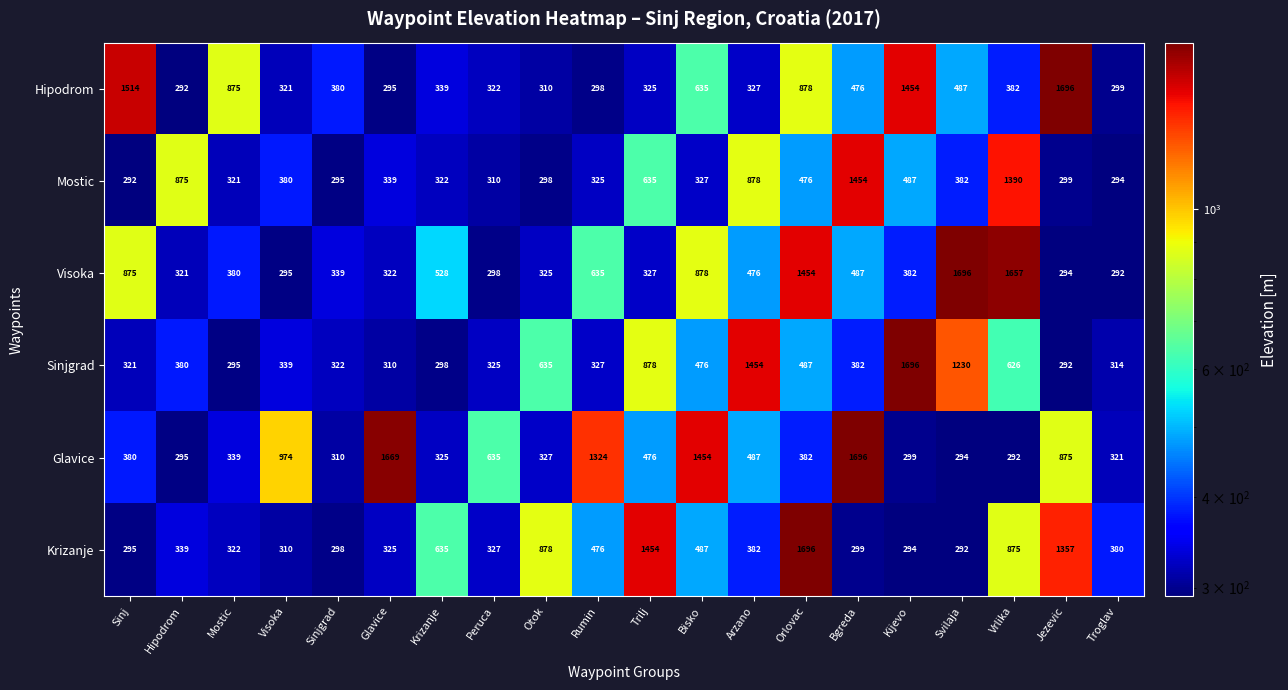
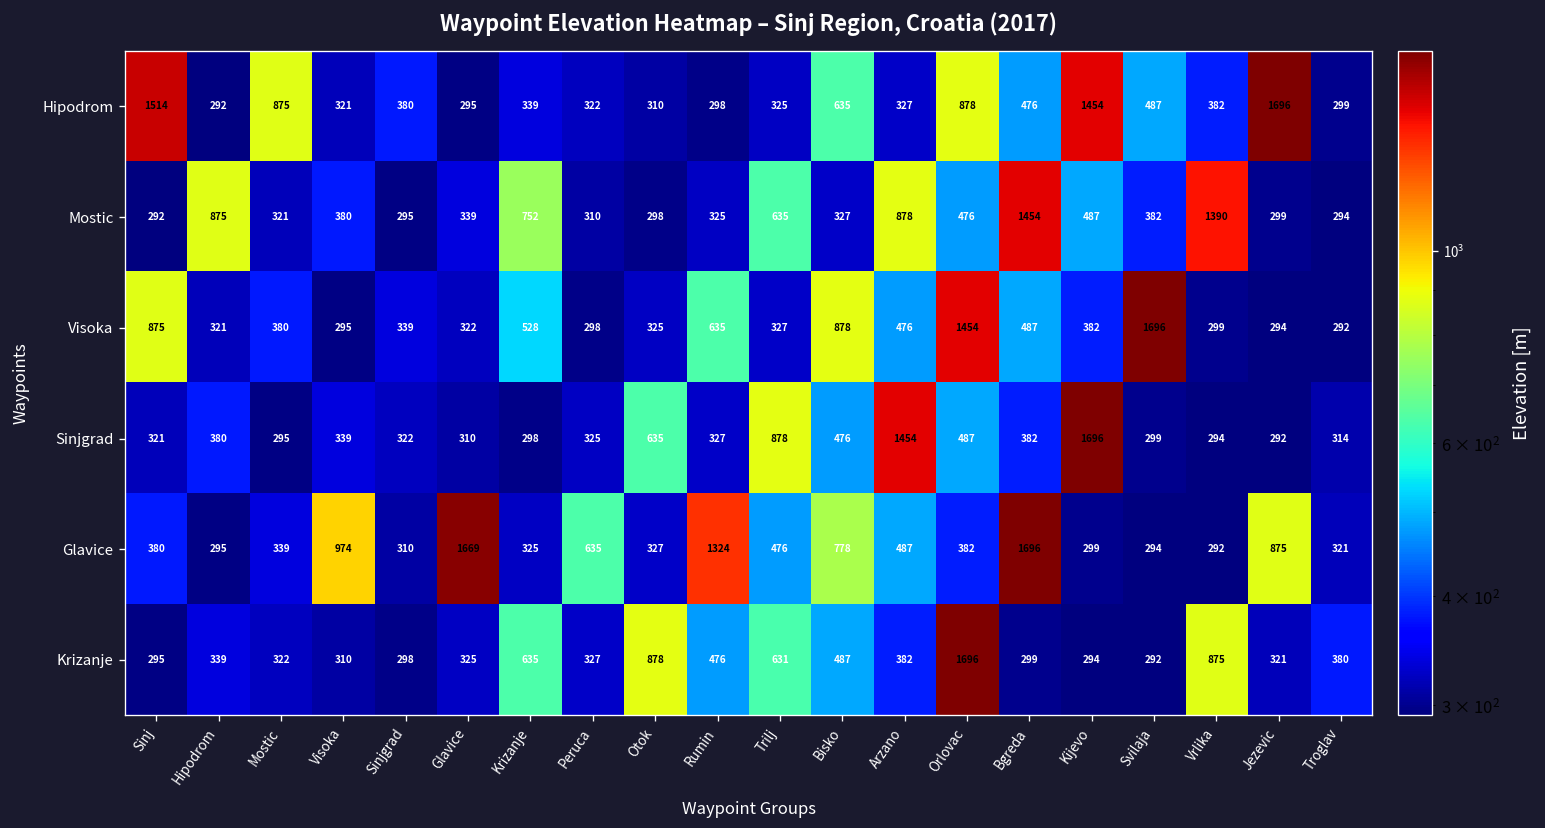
Mostic, Krizanje: 322 -> 752
Visoka, Vrlika: 1657 -> 299
Sinjgrad, Svilaja: 1230 -> 299
Sinjgrad, Vrlika: 626 -> 294
Glavice, Bisko: 1454 -> 778
Krizanje, Trilj: 1454 -> 631
Krizanje, Jezevic: 1357 -> 321
